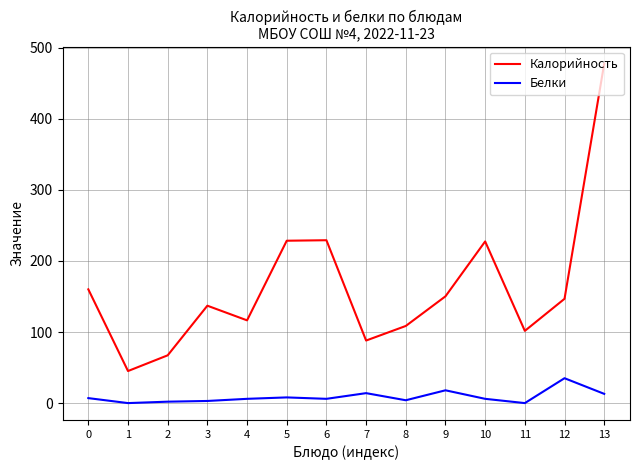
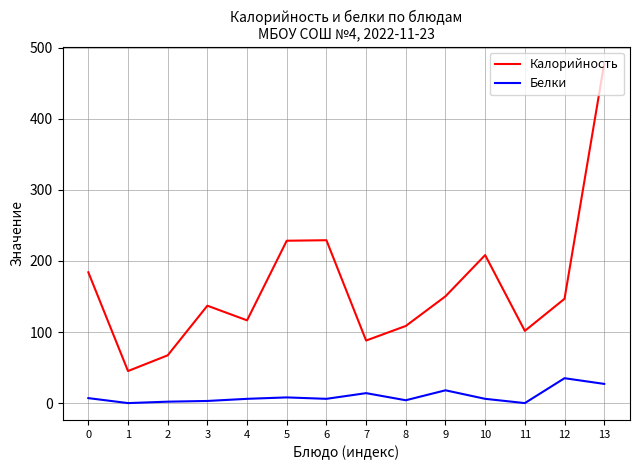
Калорийность, 0: 160 -> 180
Калорийность, 10: 230 -> 210
Белки, 13: 10 -> 30
